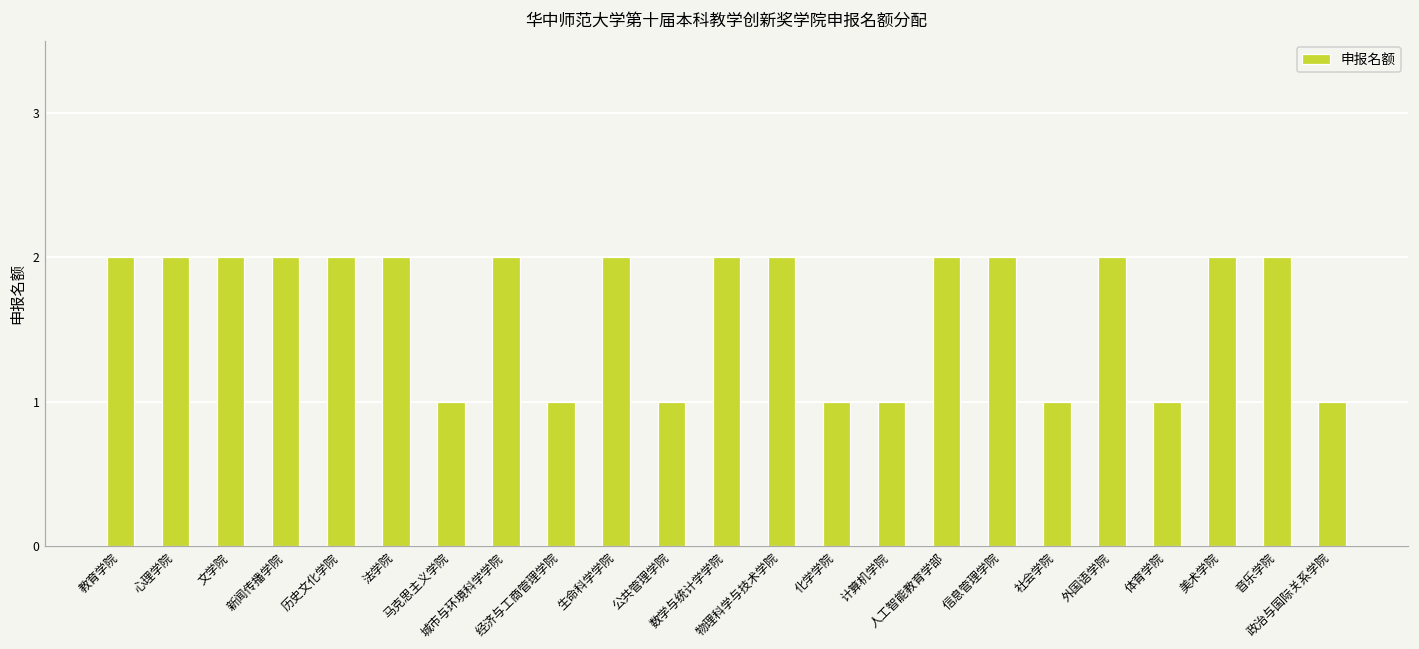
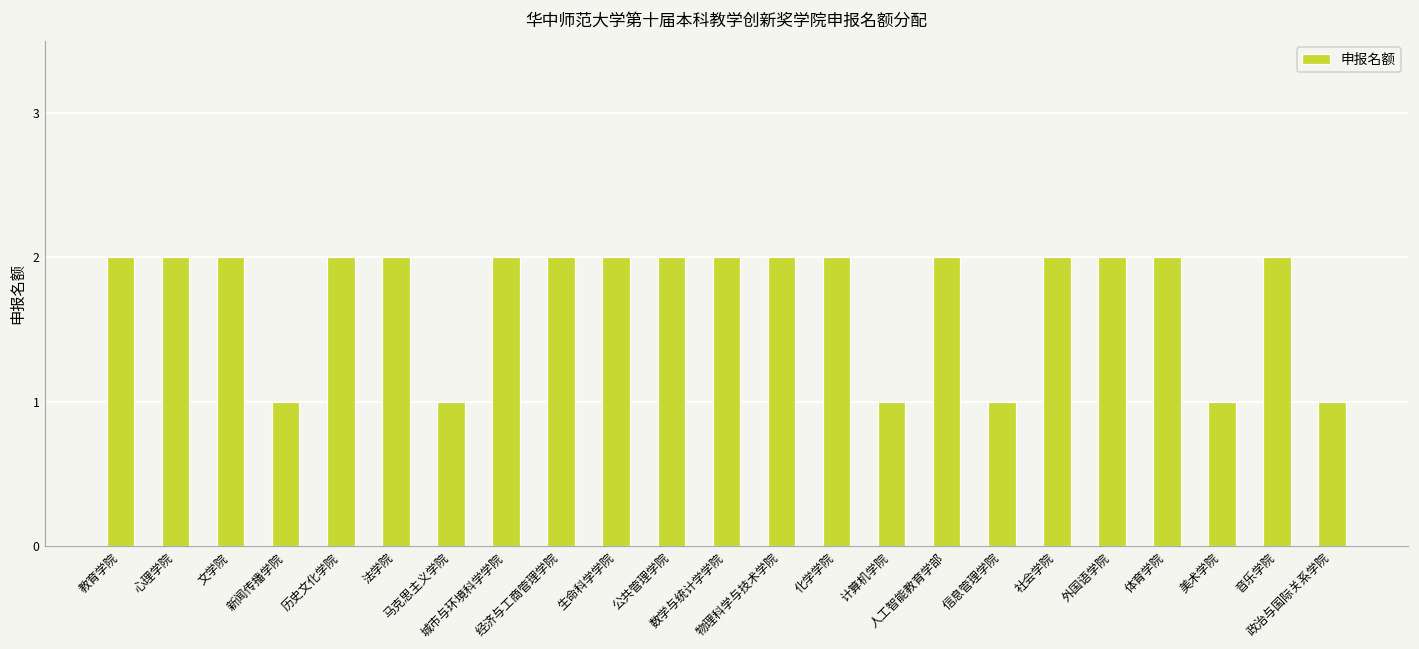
新闻传播学院: 2 -> 1
经济与工商管理学院: 1 -> 2
公共管理学院: 1 -> 2
化学学院: 1 -> 2
信息管理学院: 2 -> 1
社会学院: 1 -> 2
体育学院: 1 -> 2
美术学院: 2 -> 1
